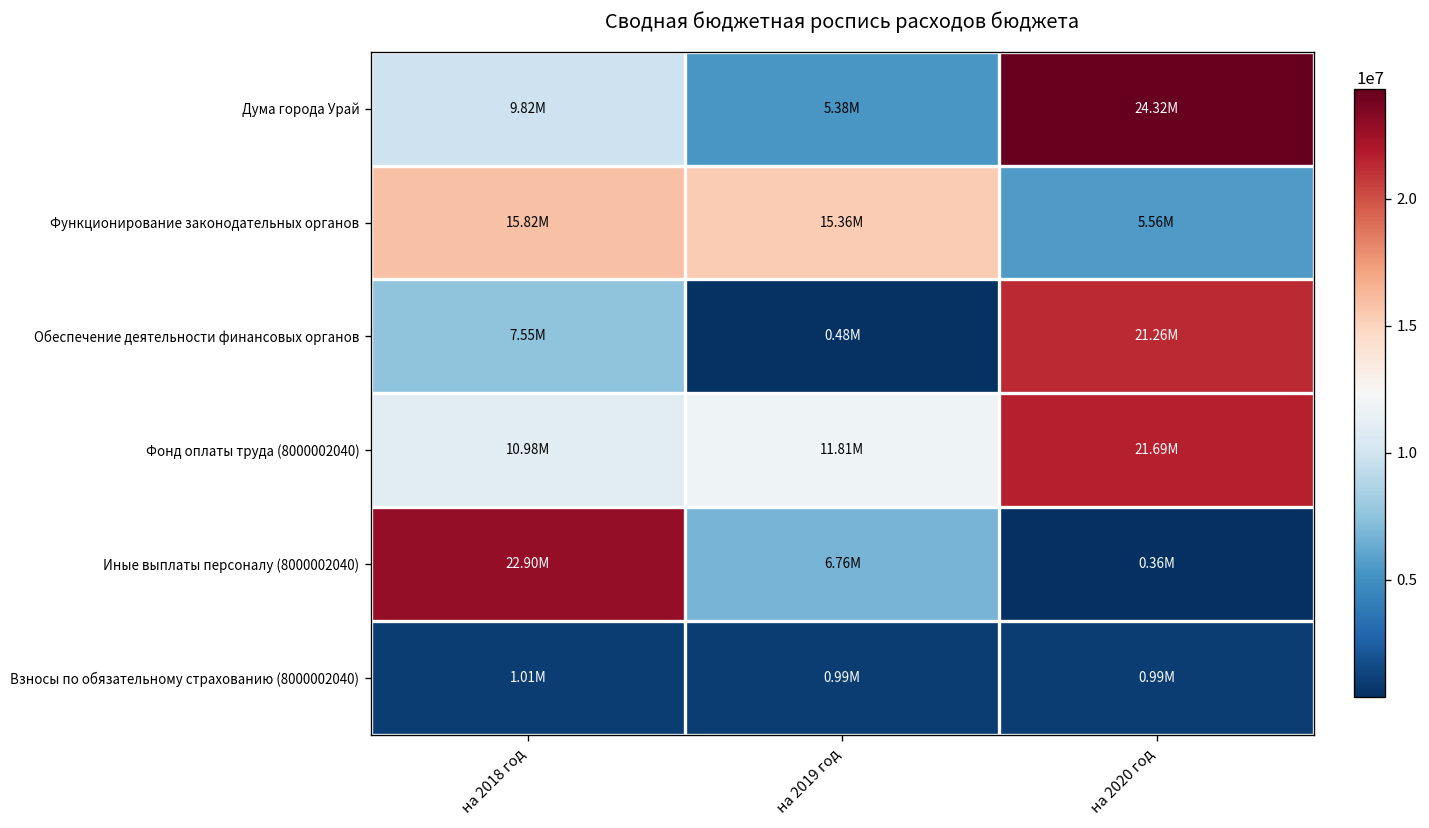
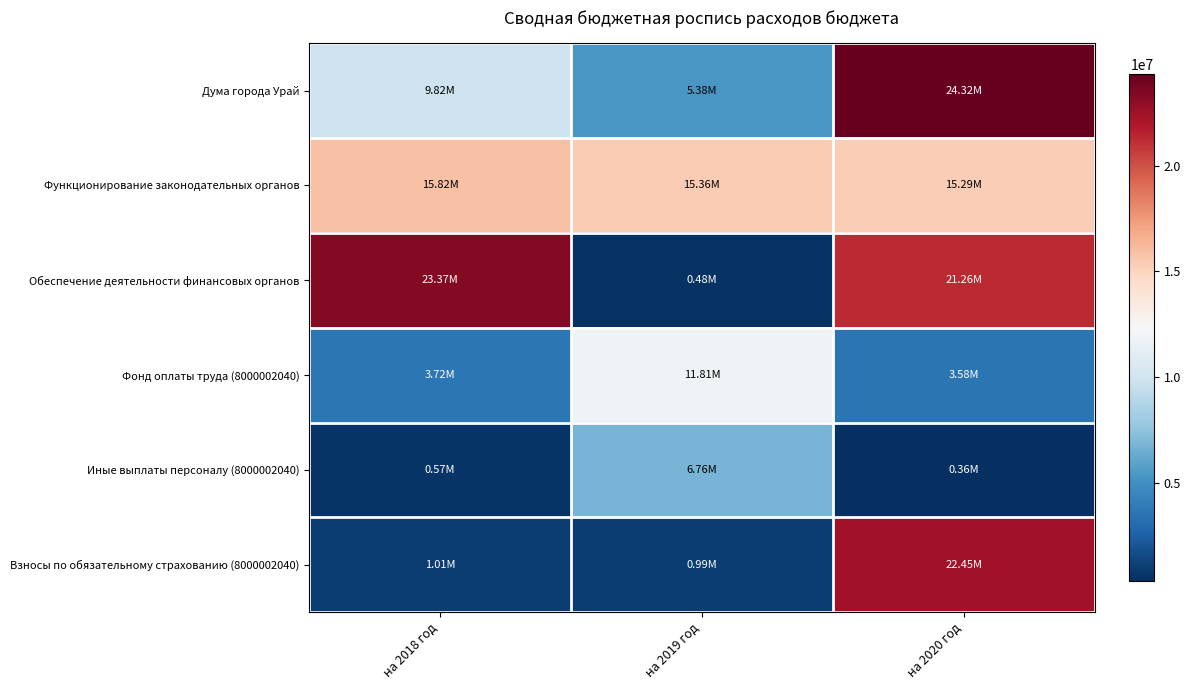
Функционирование законодательных органов, на 2020 год: 5.56M -> 15.29M
Обеспечение деятельности финансовых органов, на 2018 год: 7.55M -> 23.37M
Фонд оплаты труда (8000002040), на 2018 год: 10.98M -> 3.72M
Фонд оплаты труда (8000002040), на 2020 год: 21.69M -> 3.58M
Иные выплаты персоналу (8000002040), на 2018 год: 22.90M -> 0.57M
Взносы по обязательному страхованию (8000002040), на 2020 год: 0.99M -> 22.45M
